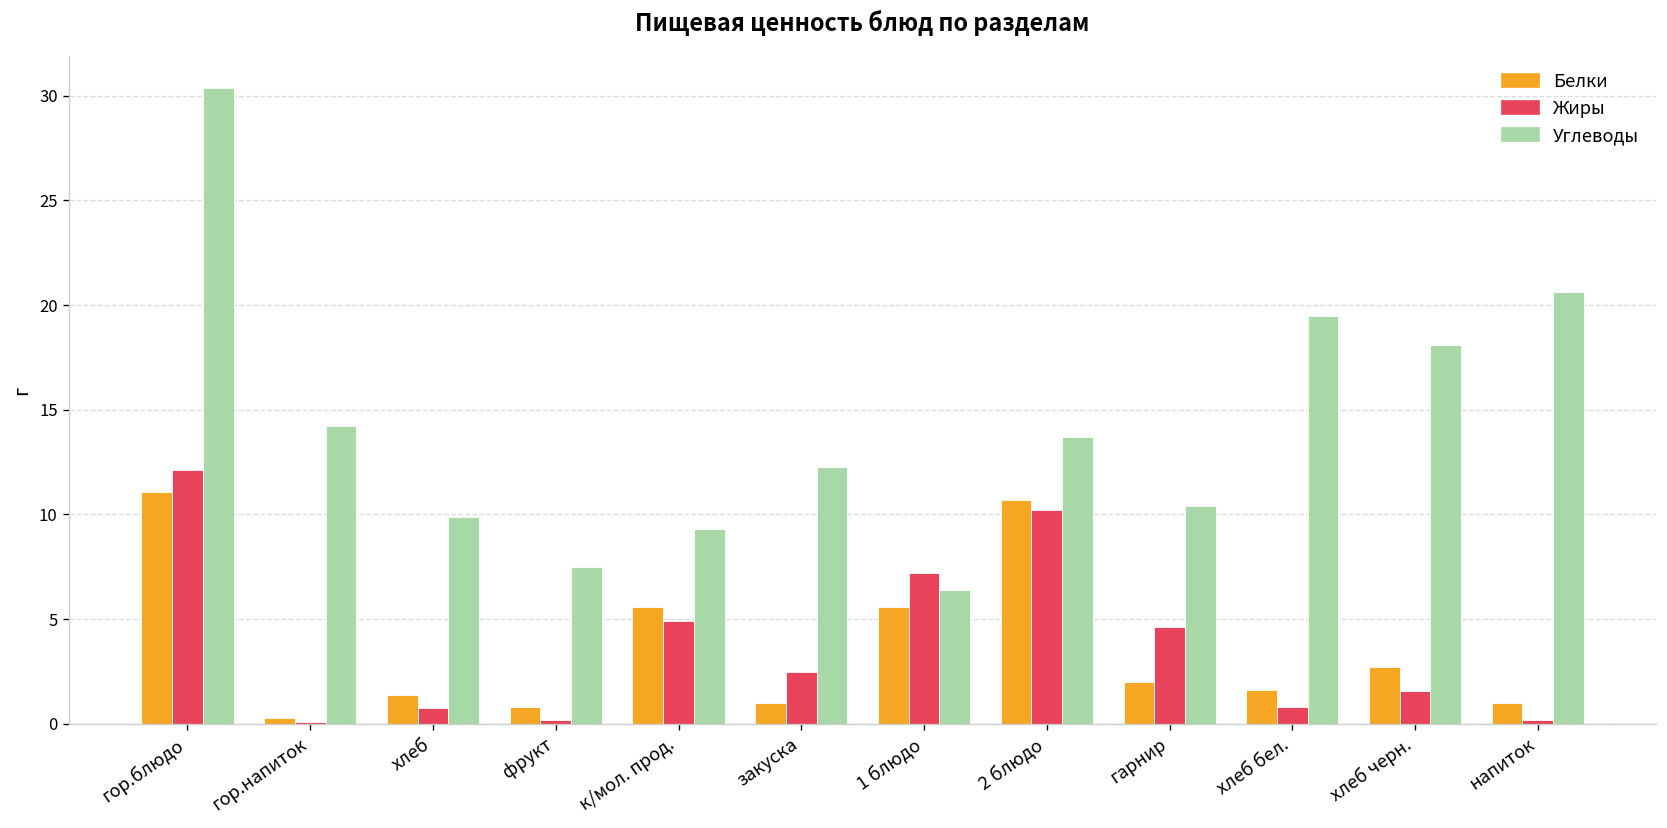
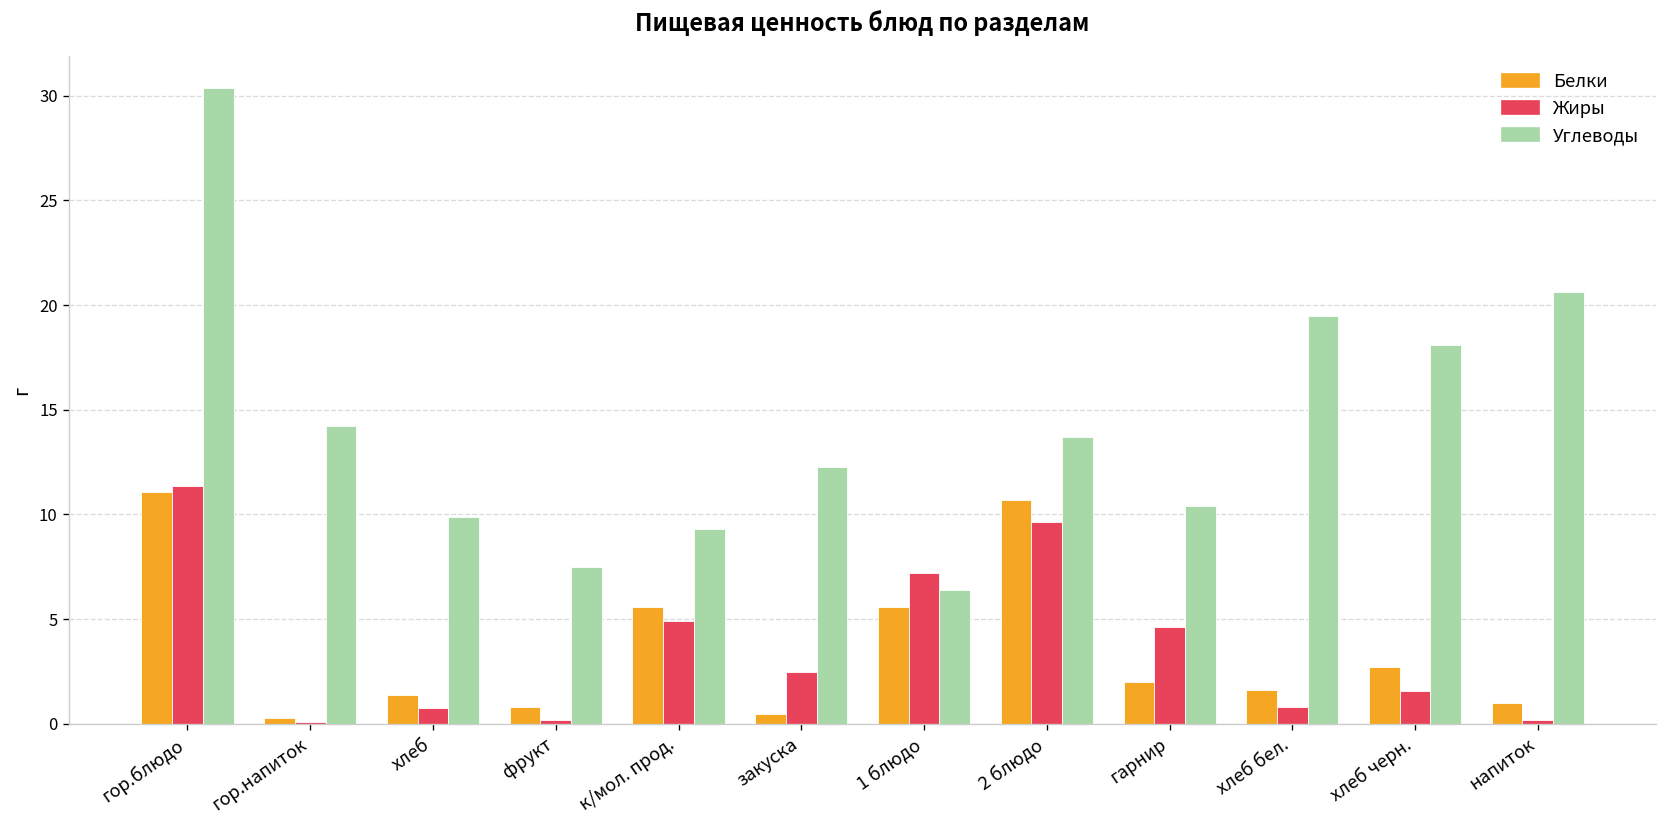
Жиры, гор.блюдо: 12.1 -> 11.4
Белки, закуска: 1.0 -> 0.5
Жиры, 2 блюдо: 10.2 -> 9.6
